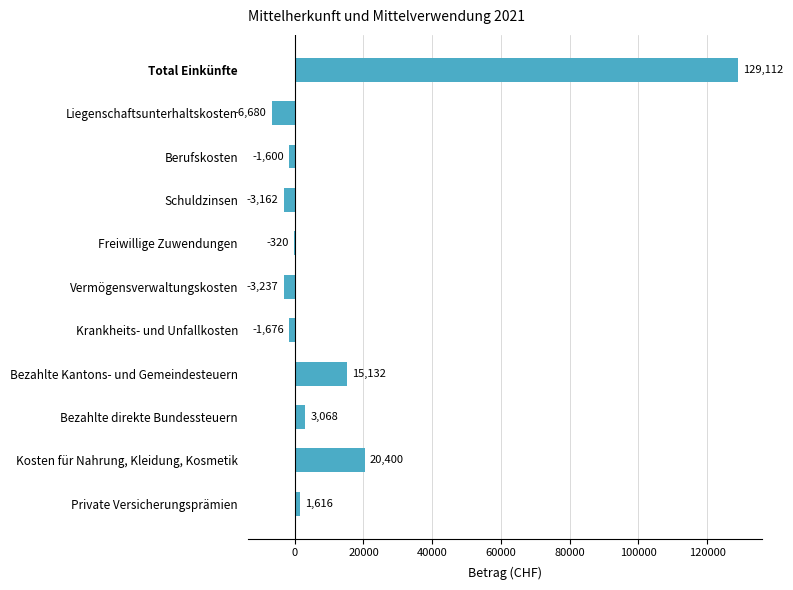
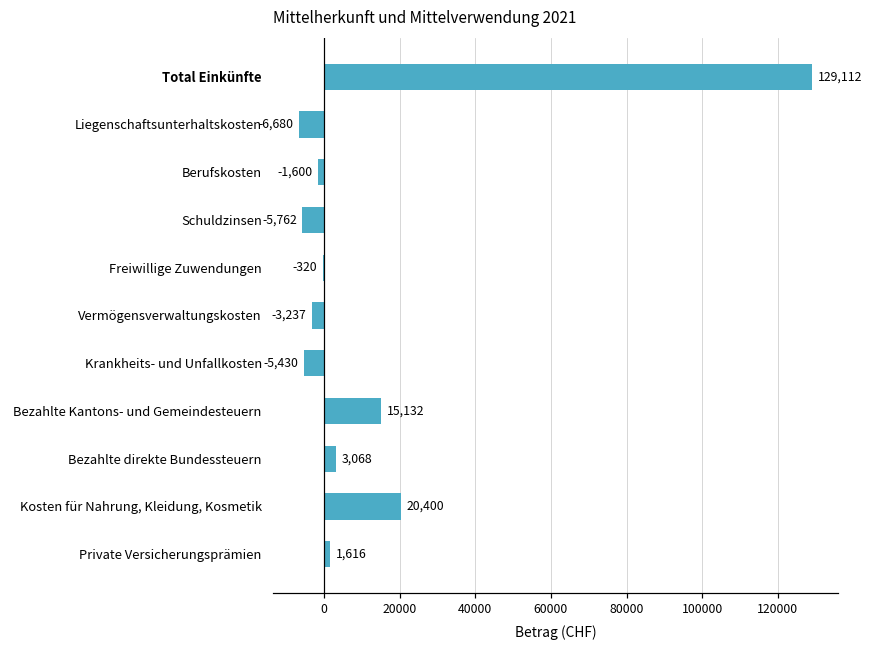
Schuldzinsen: -3,162 -> -5,762
Krankheits- und Unfallkosten: -1,676 -> -5,430
